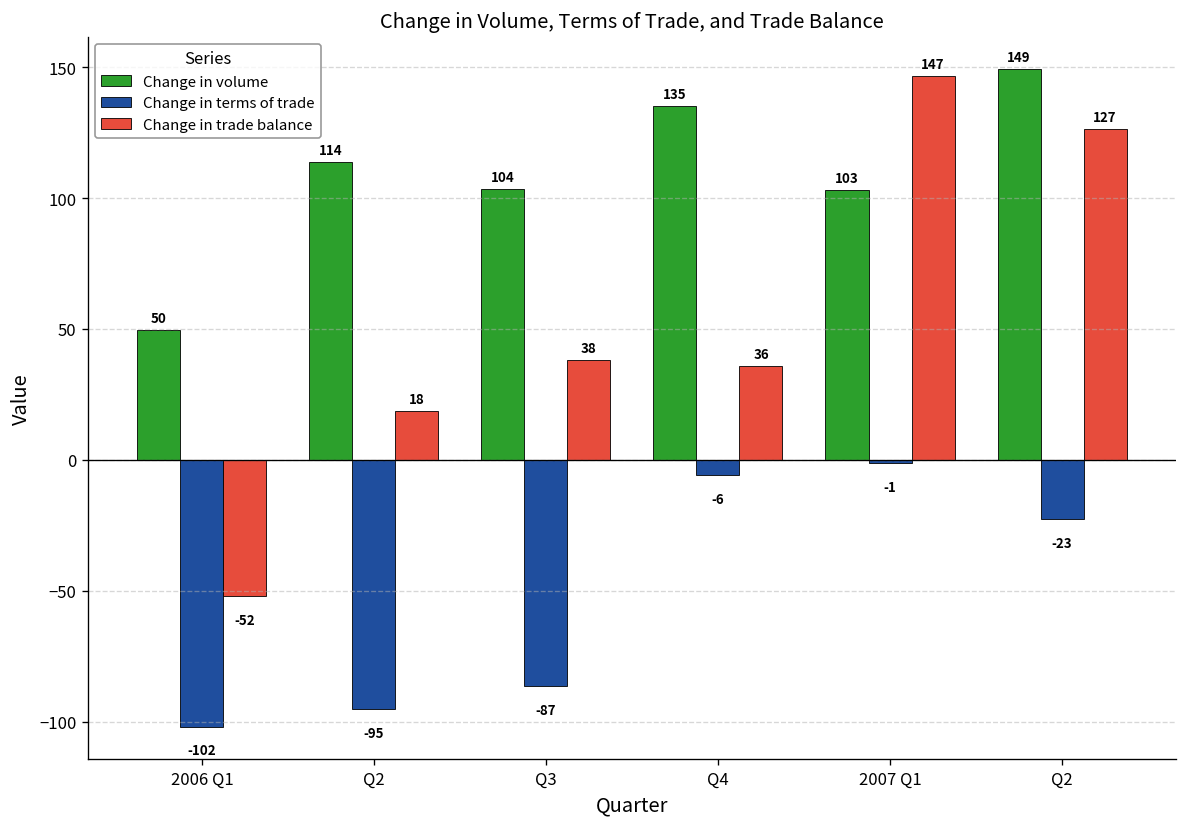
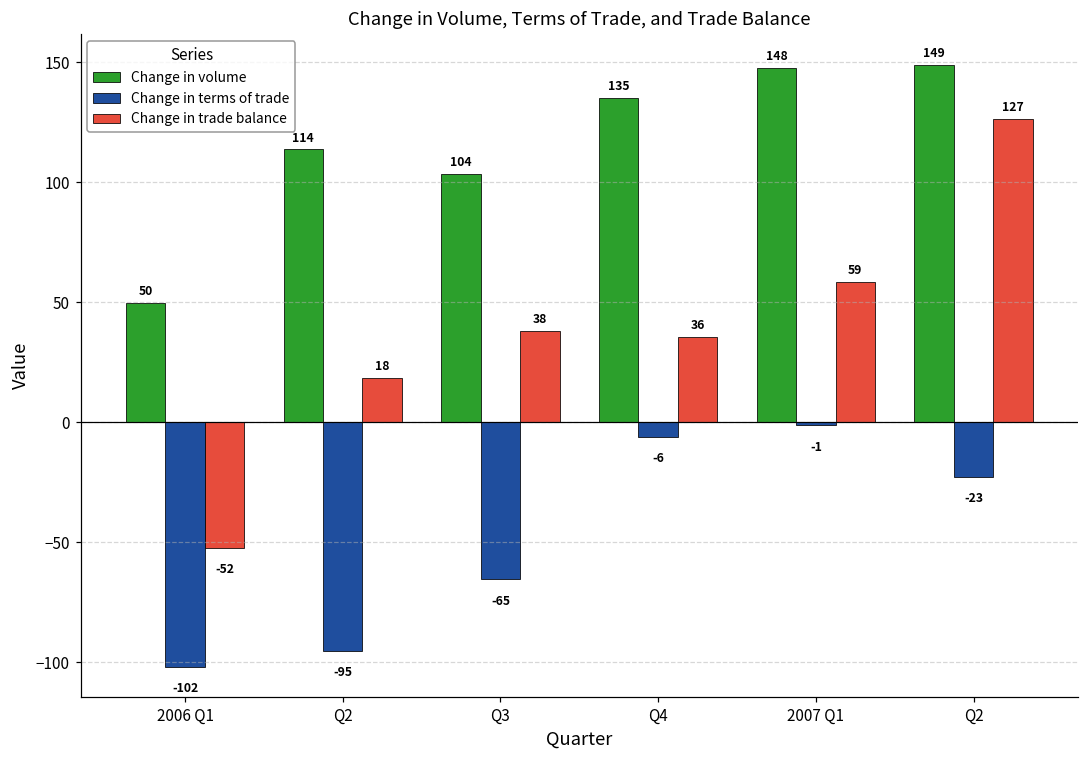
Change in terms of trade, Q3: -87 -> -65
Change in volume, 2007 Q1: 103 -> 148
Change in trade balance, 2007 Q1: 147 -> 59
